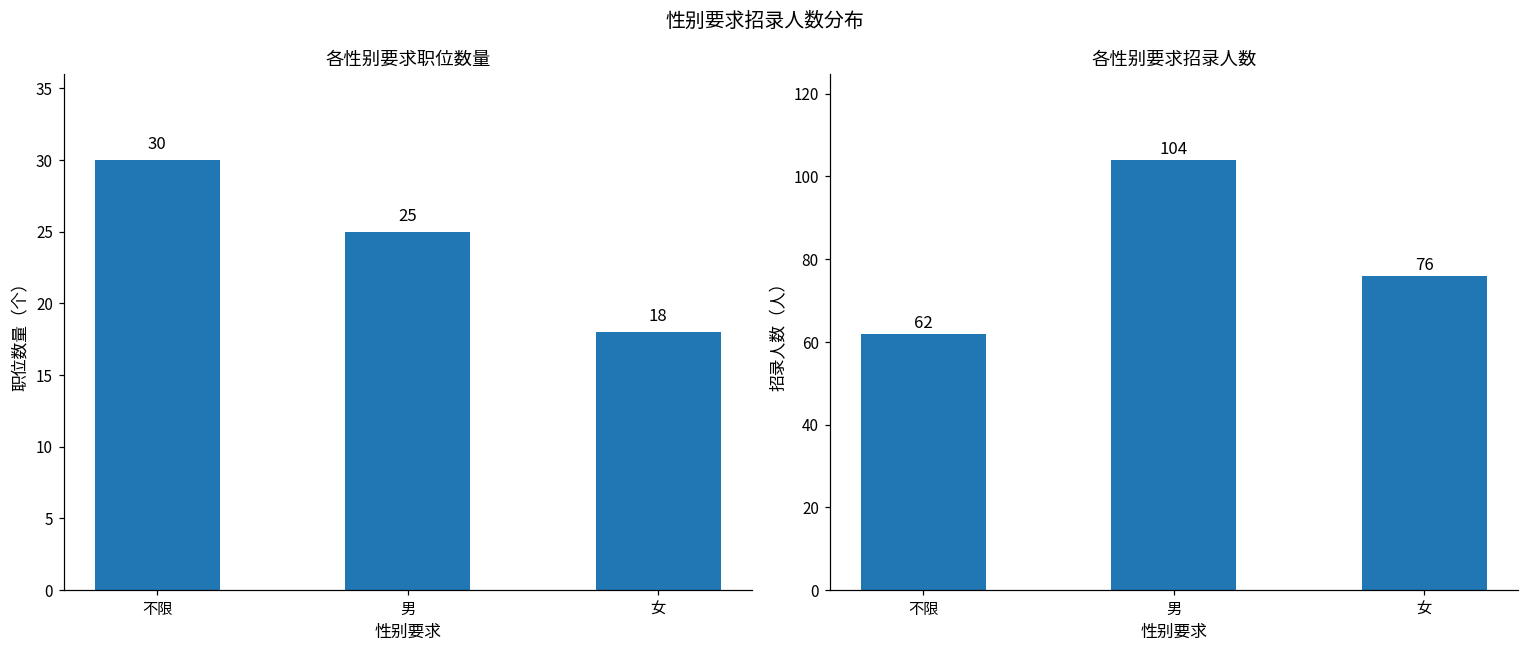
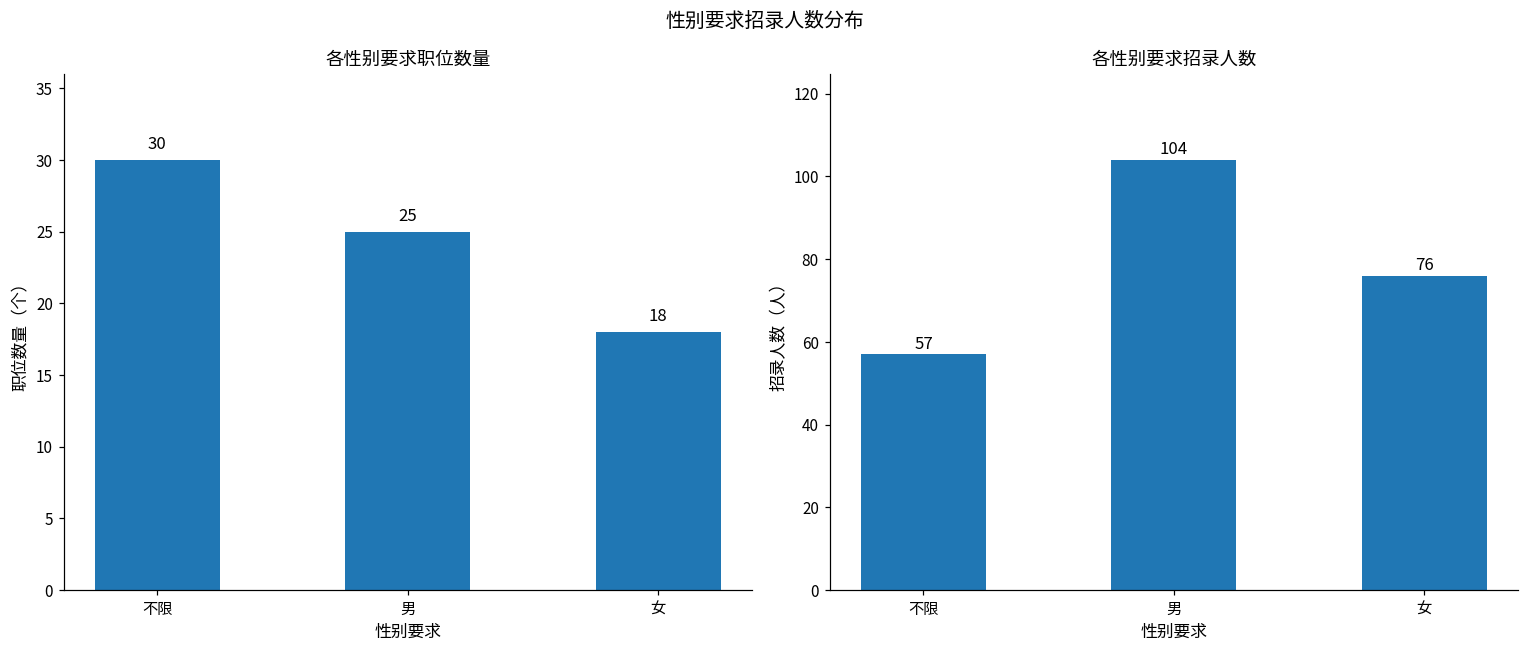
各性别要求招录人数, 不限: 62 -> 57
